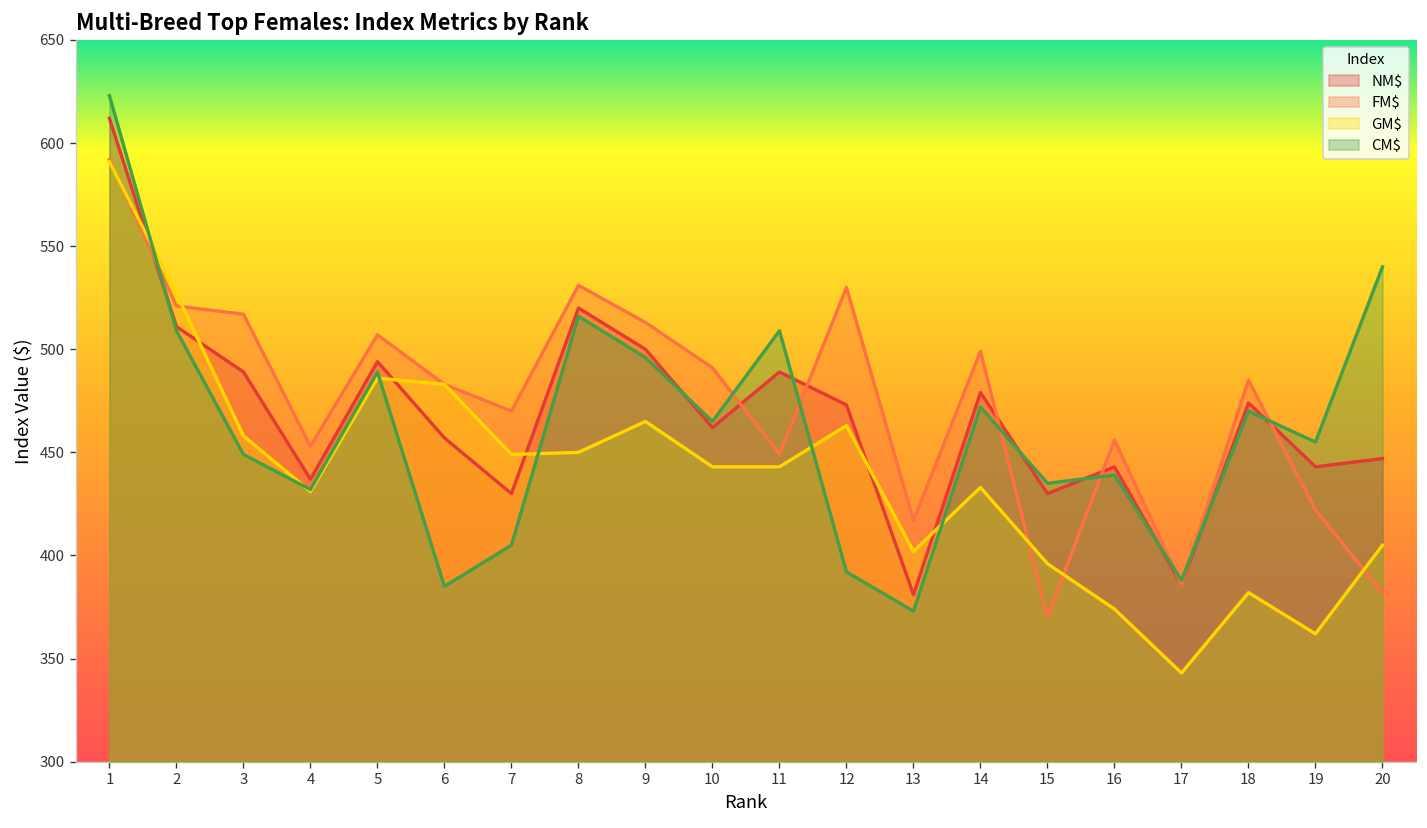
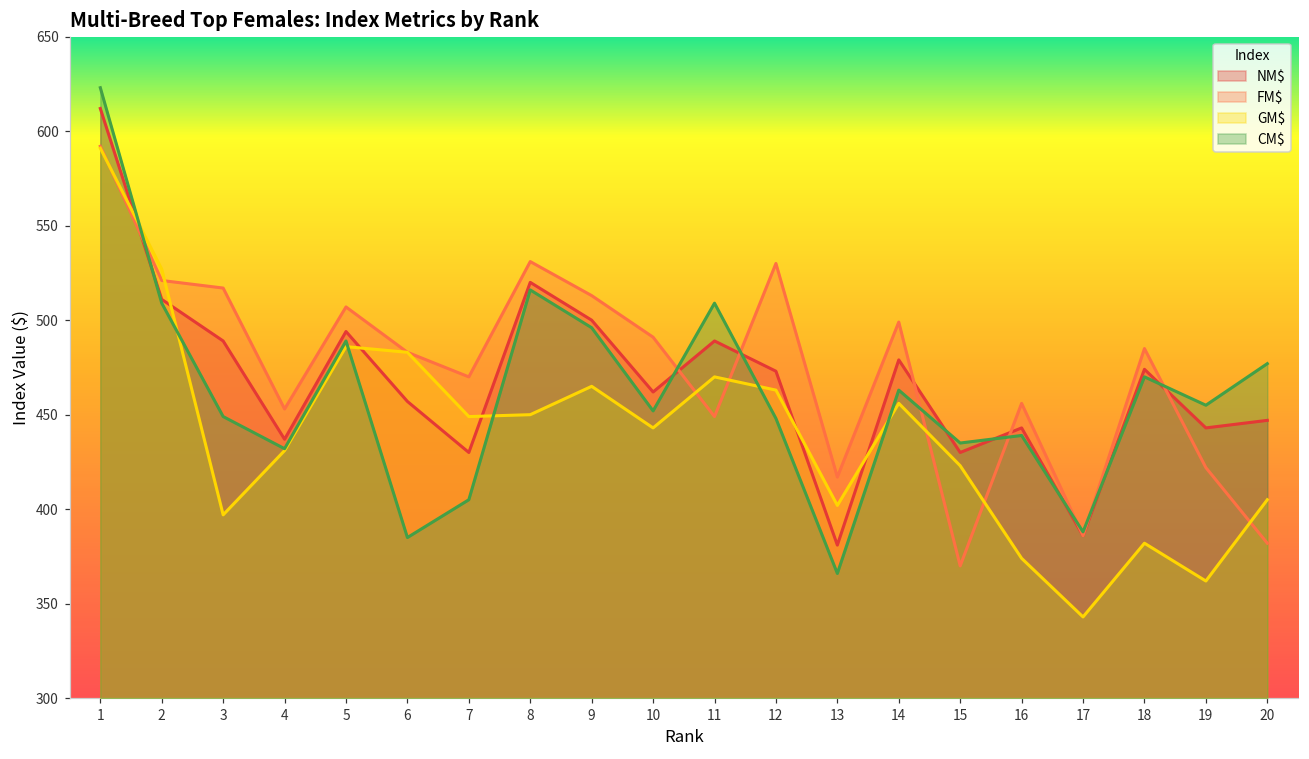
GM$, 3: 458 -> 397
CM$, 10: 465 -> 452
GM$, 11: 443 -> 470
CM$, 12: 392 -> 448
CM$, 13: 373 -> 366
GM$, 14: 433 -> 456
CM$, 14: 472 -> 463
GM$, 15: 396 -> 423
CM$, 20: 540 -> 477
